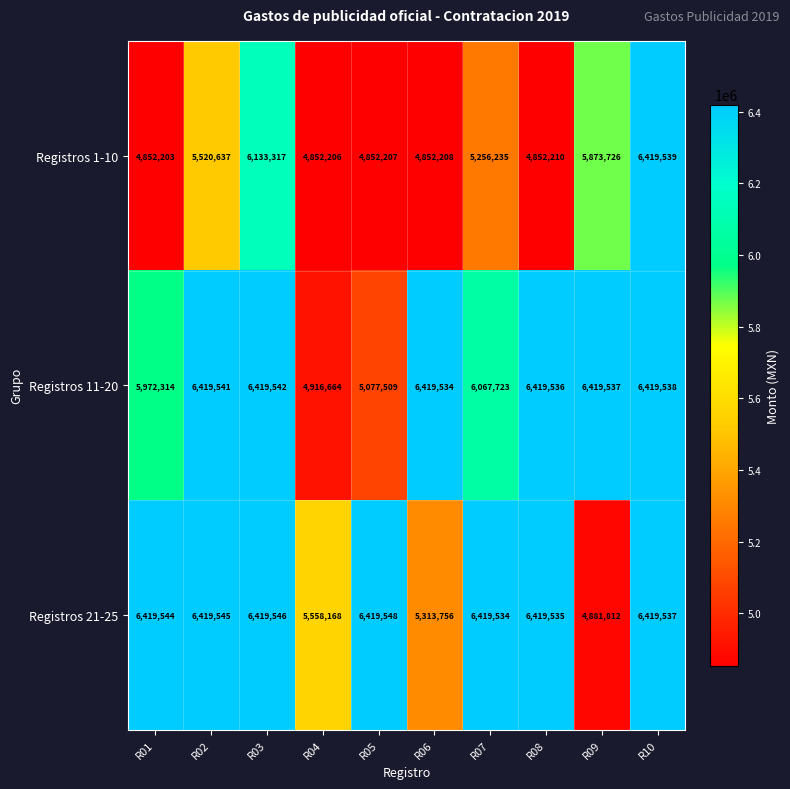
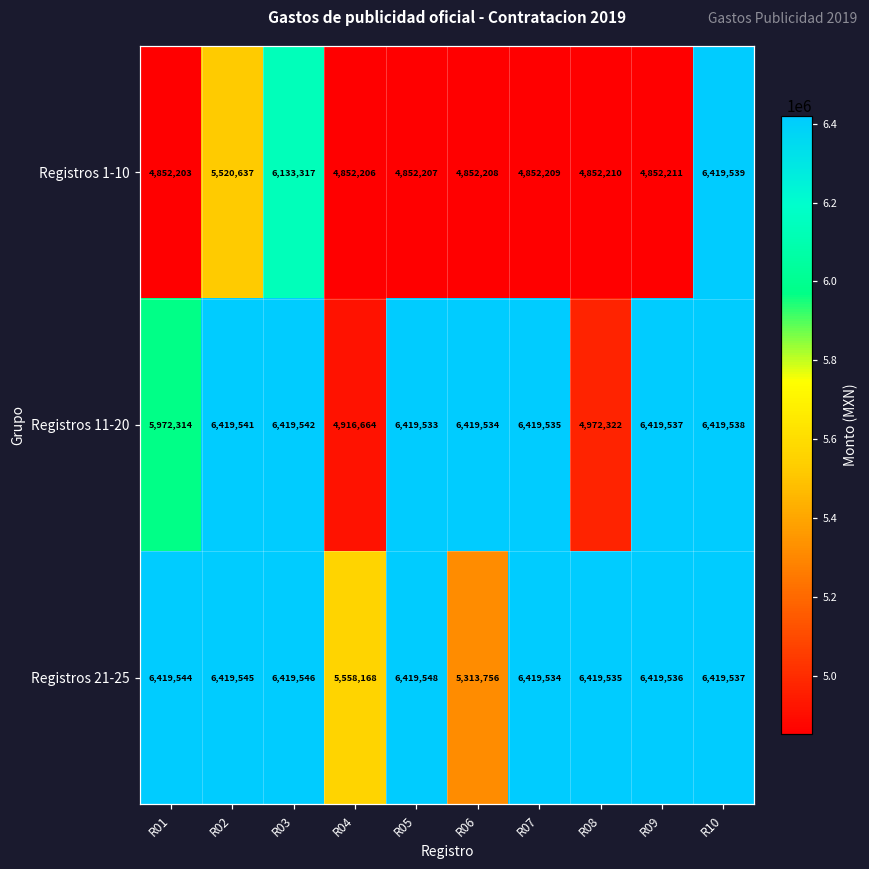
Registros 1-10, R07: 5,256,235 -> 4,852,209
Registros 1-10, R09: 5,873,726 -> 4,852,211
Registros 11-20, R05: 5,077,509 -> 6,419,533
Registros 11-20, R07: 6,067,723 -> 6,419,535
Registros 11-20, R08: 6,419,536 -> 4,972,322
Registros 21-25, R09: 4,881,812 -> 6,419,536
